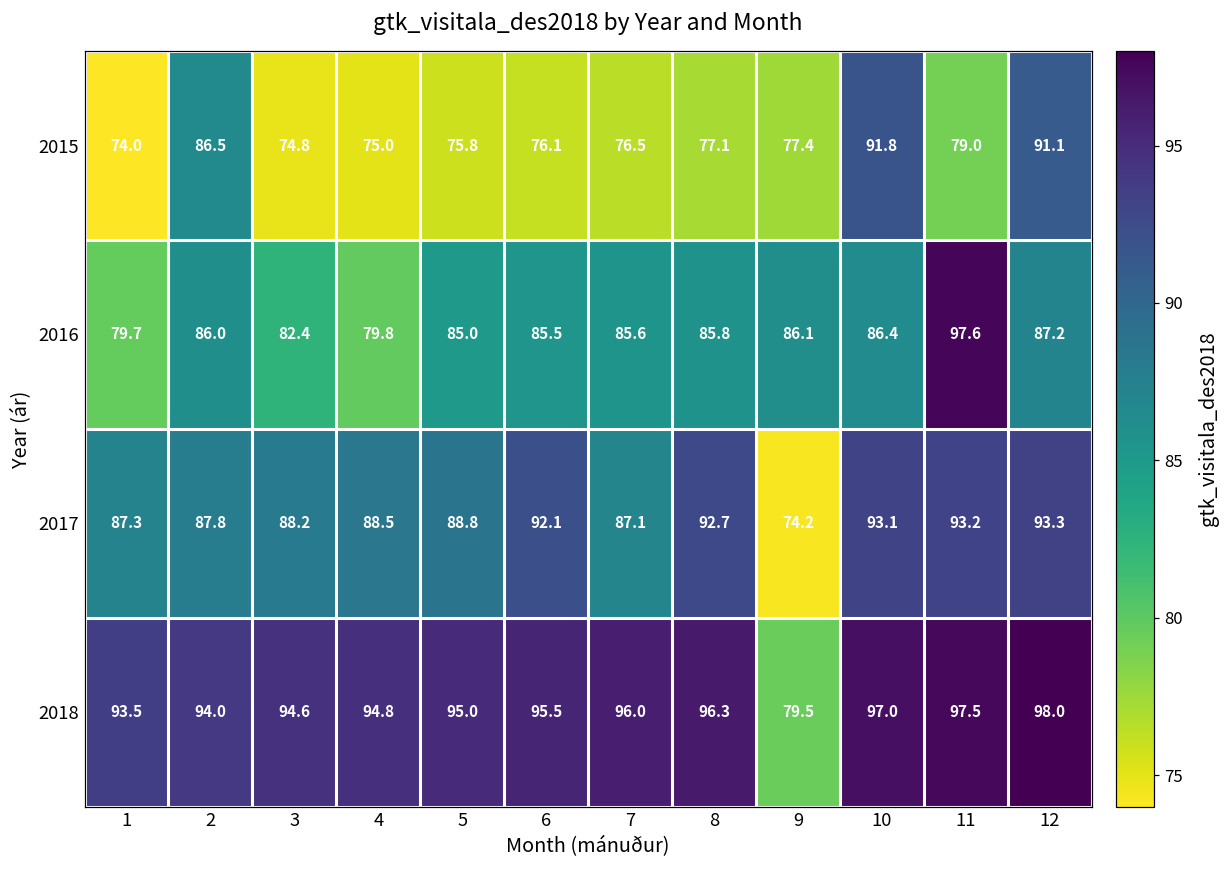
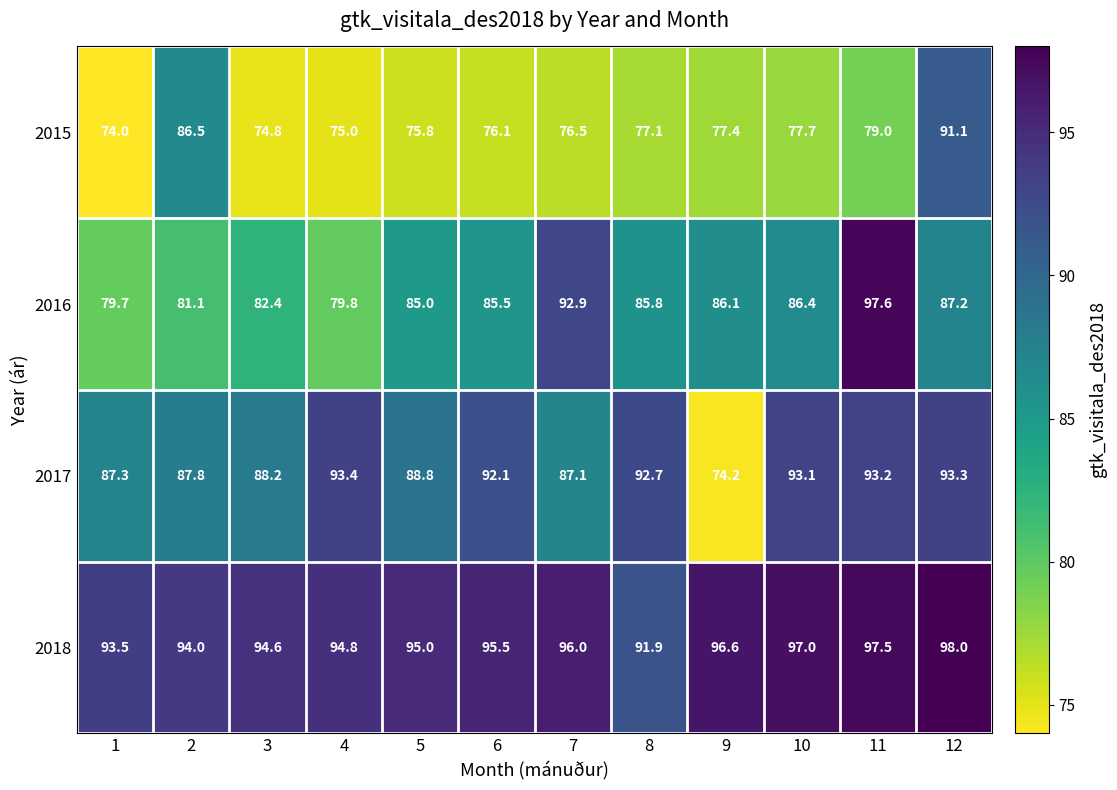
2015, 10: 91.8 -> 77.7
2016, 2: 86.0 -> 81.1
2016, 7: 85.6 -> 92.9
2017, 4: 88.5 -> 93.4
2018, 8: 96.3 -> 91.9
2018, 9: 79.5 -> 96.6
